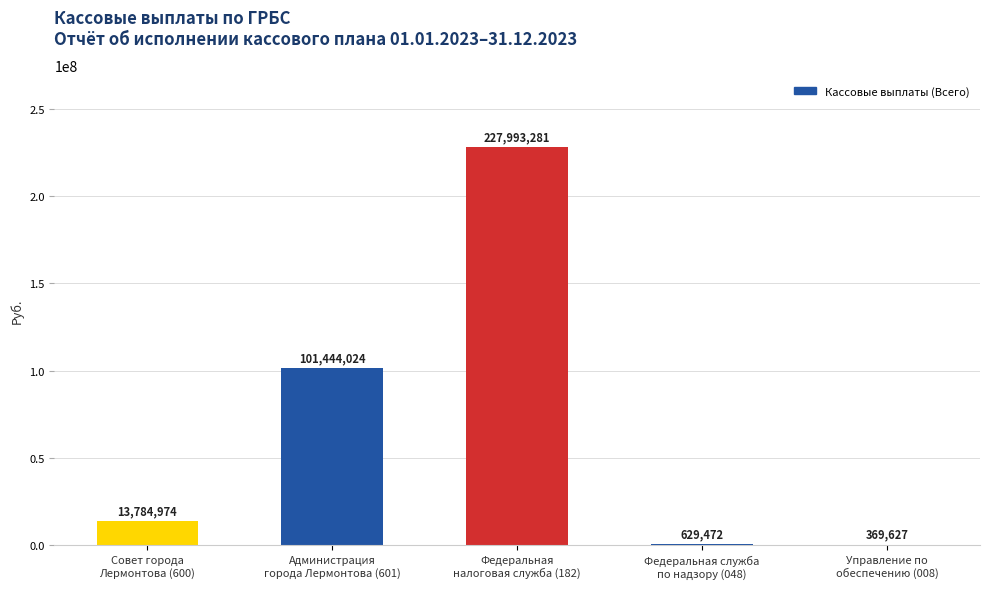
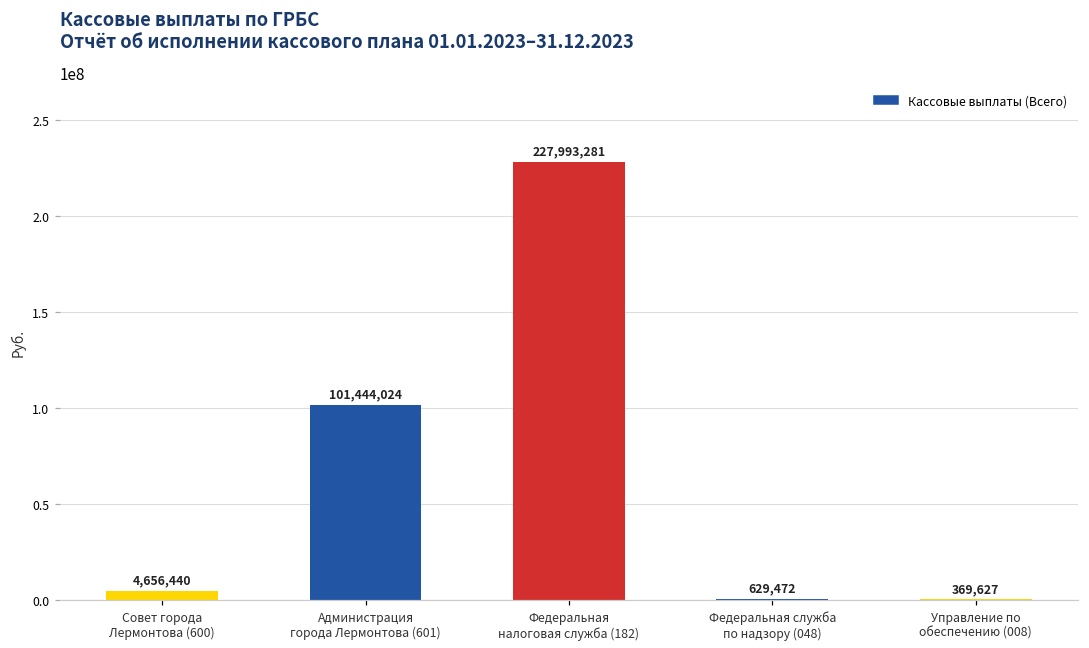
Совет города Лермонтова (600): 13,784,974 -> 4,656,440
